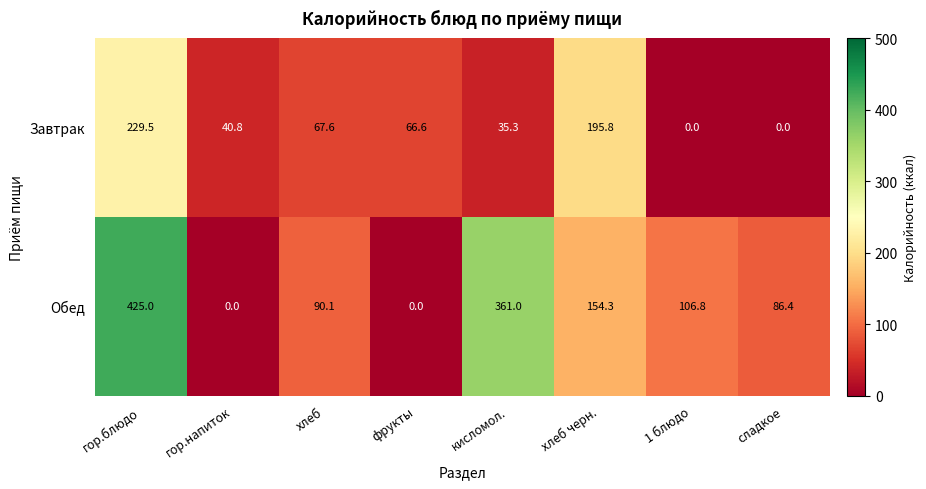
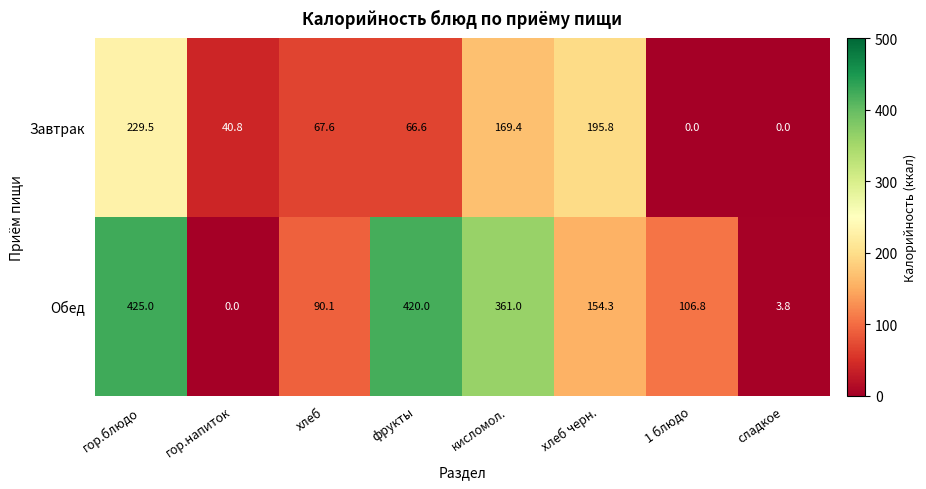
Завтрак, кисломол.: 35.3 -> 169.4
Обед, фрукты: 0.0 -> 420.0
Обед, сладкое: 86.4 -> 3.8
